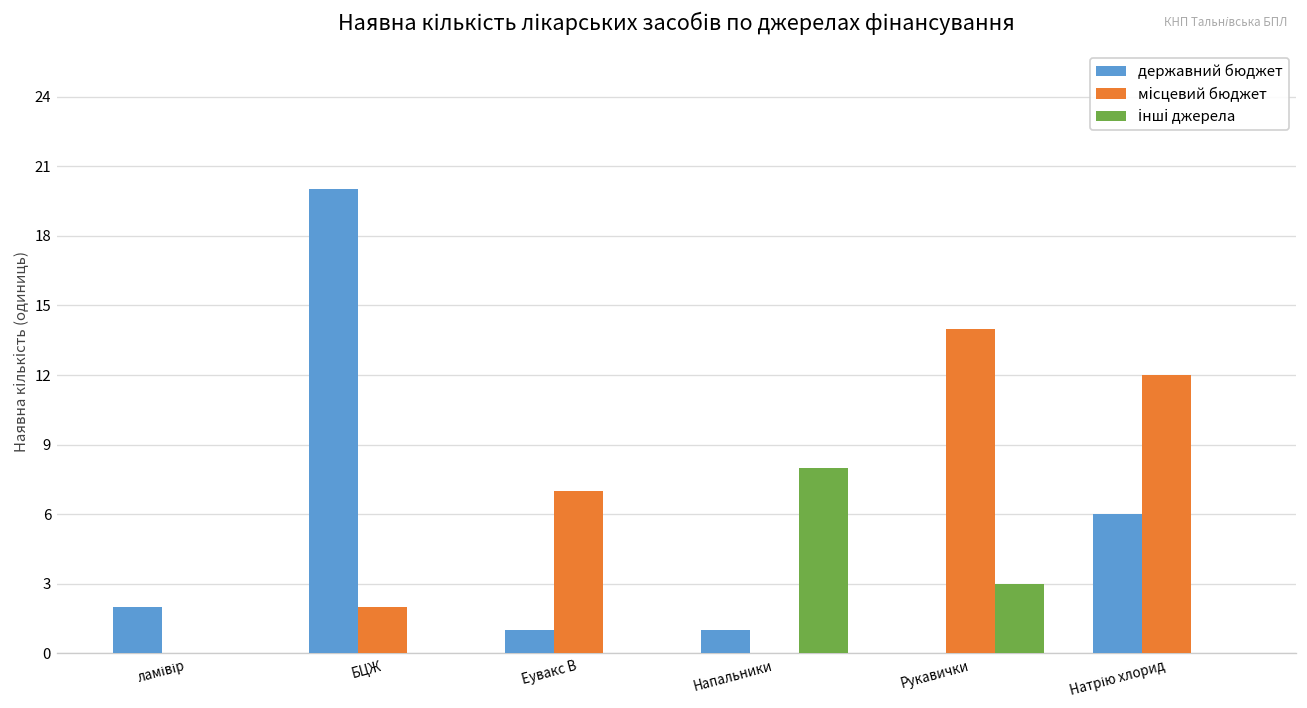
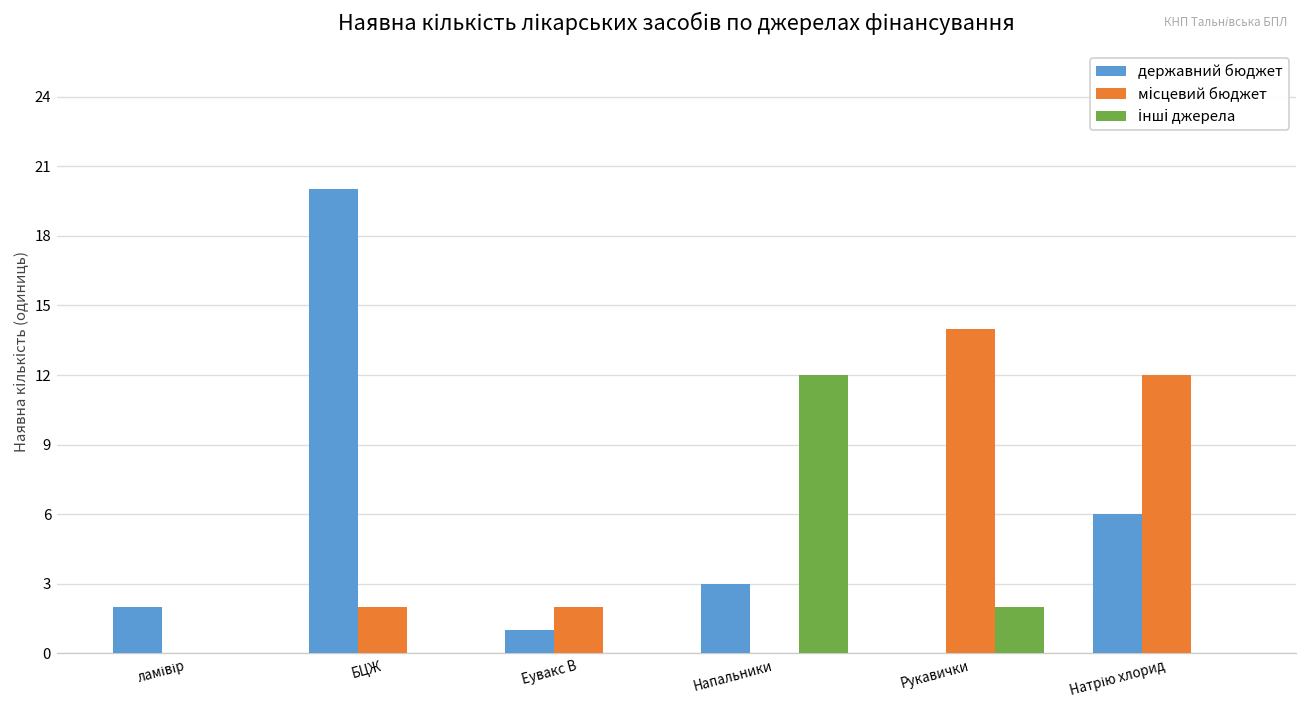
місцевий бюджет, Еувакс В: 7 -> 2
державний бюджет, Напальники: 1 -> 3
інші джерела, Напальники: 8 -> 12
інші джерела, Рукавички: 3 -> 2
